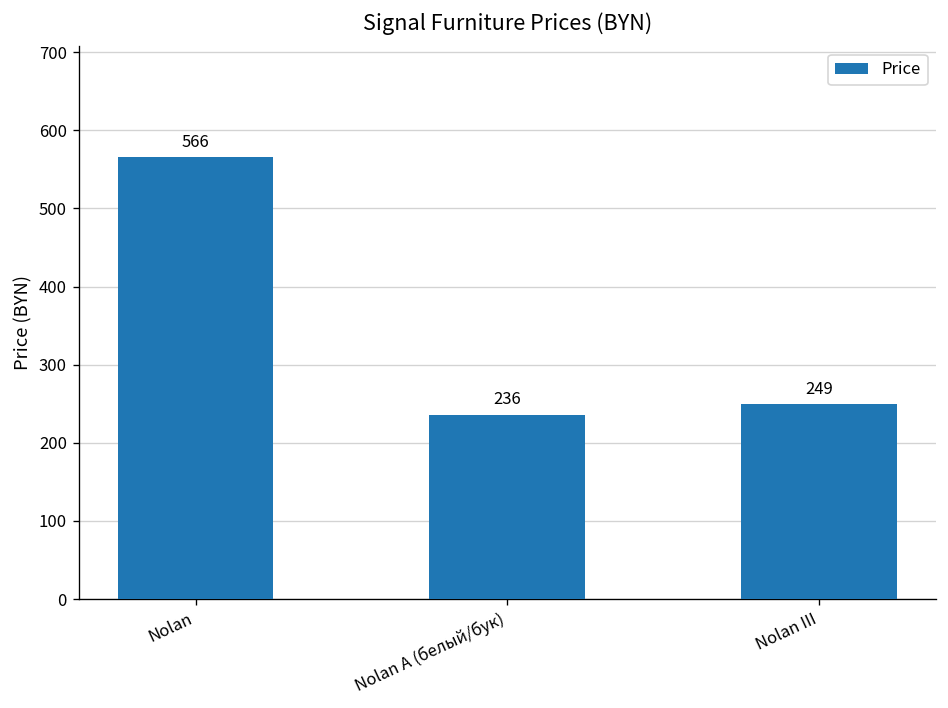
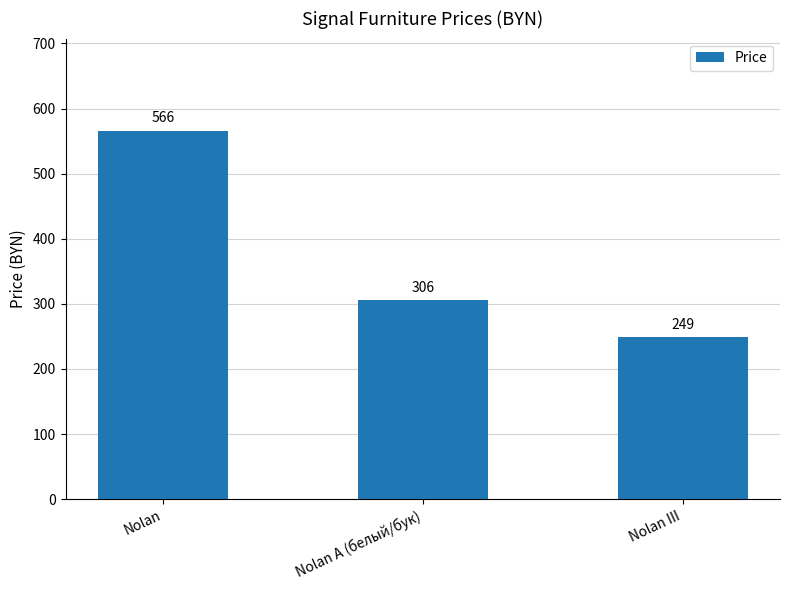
Nolan A (белый/бук): 236 -> 306
